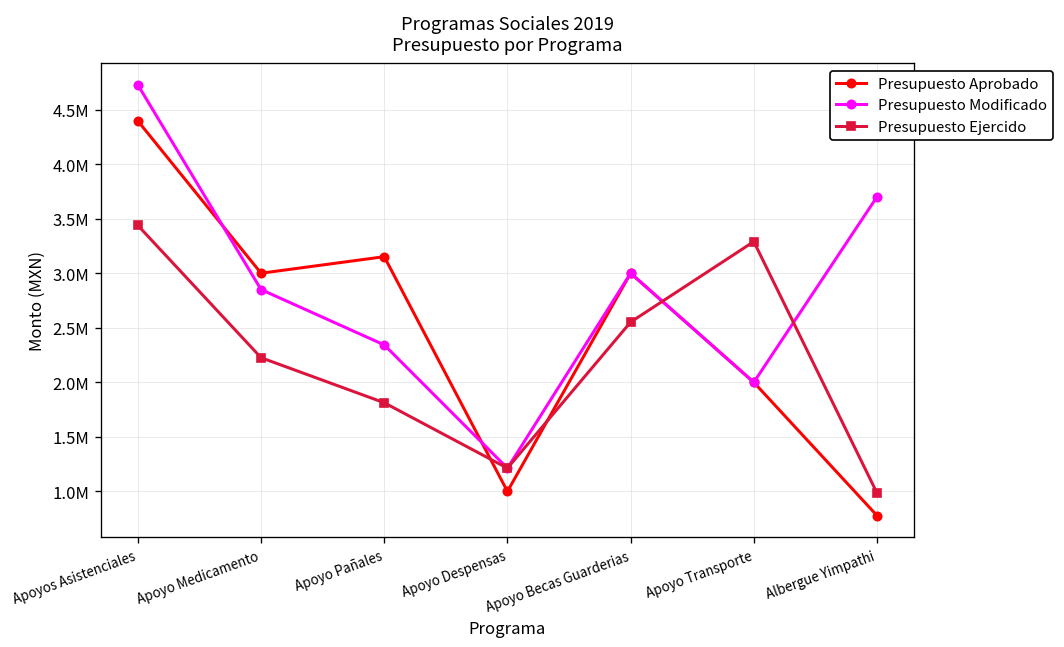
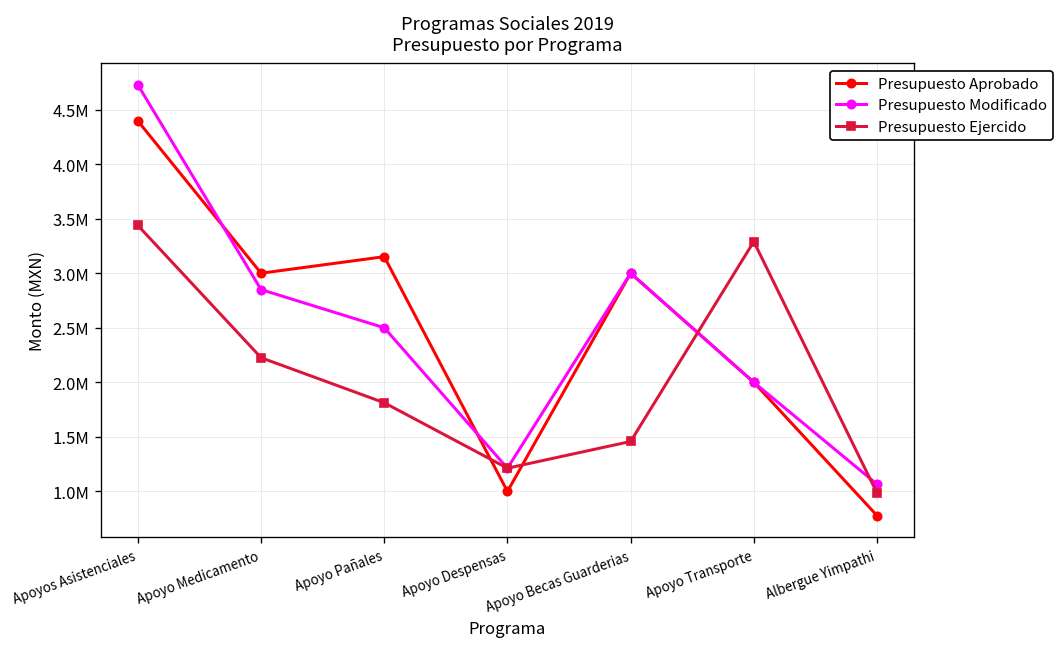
Presupuesto Modificado, Apoyo Pañales: 2300000 -> 2500000
Presupuesto Ejercido, Apoyo Becas Guarderias: 2600000 -> 1500000
Presupuesto Modificado, Albergue Yimpathi: 3700000 -> 1100000
